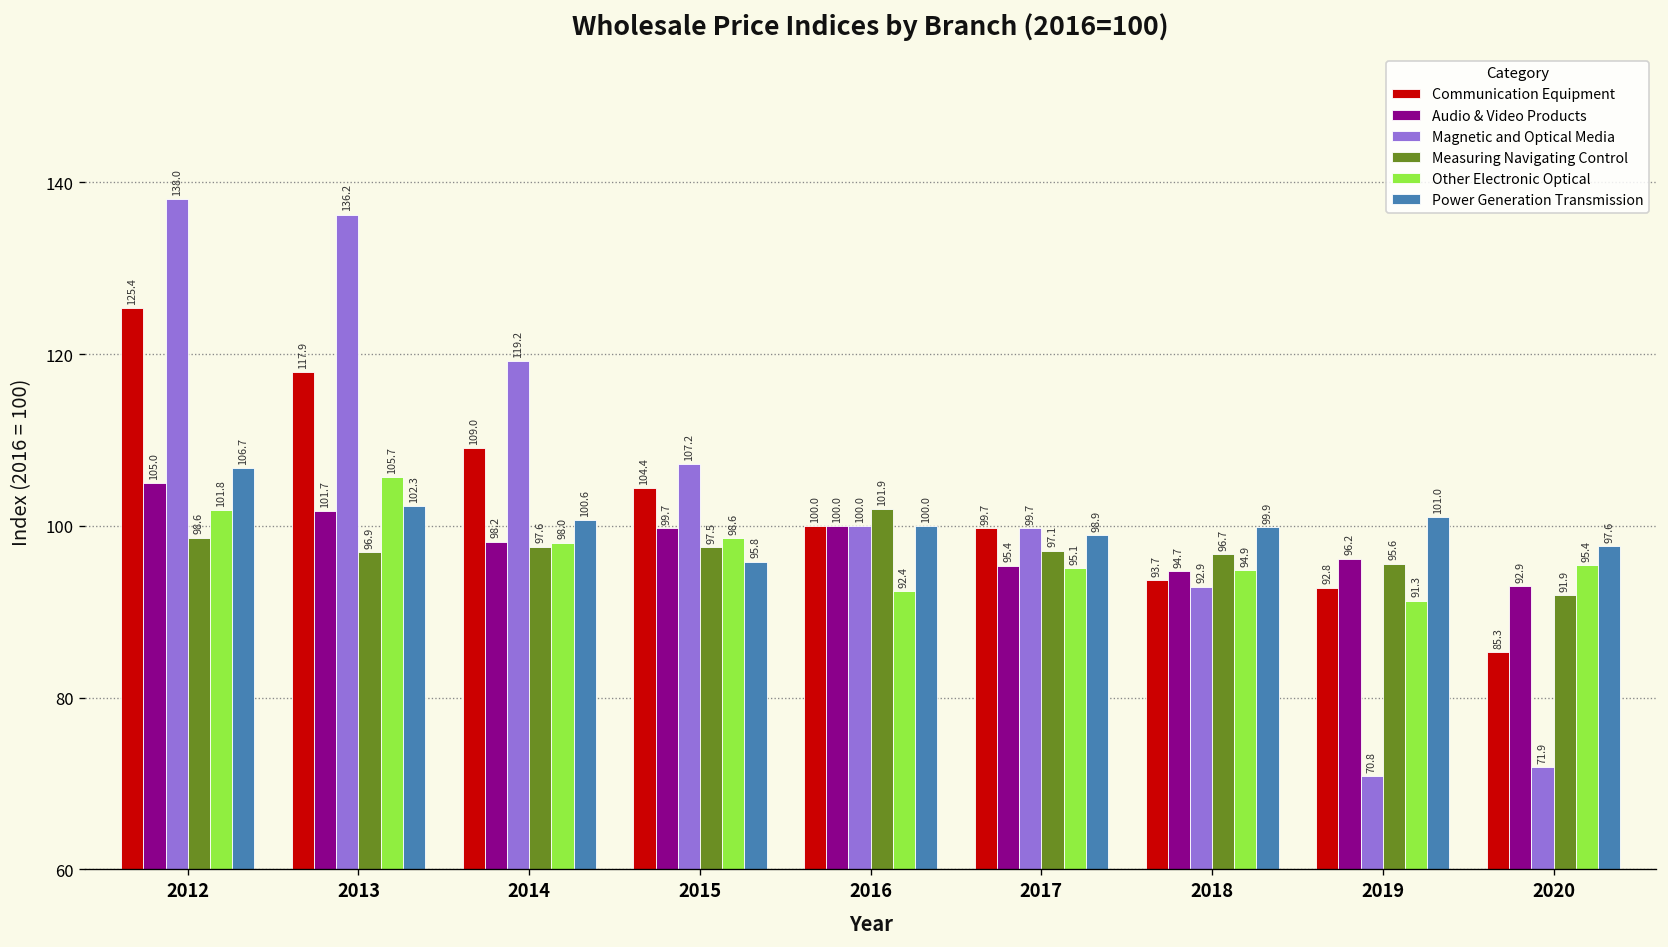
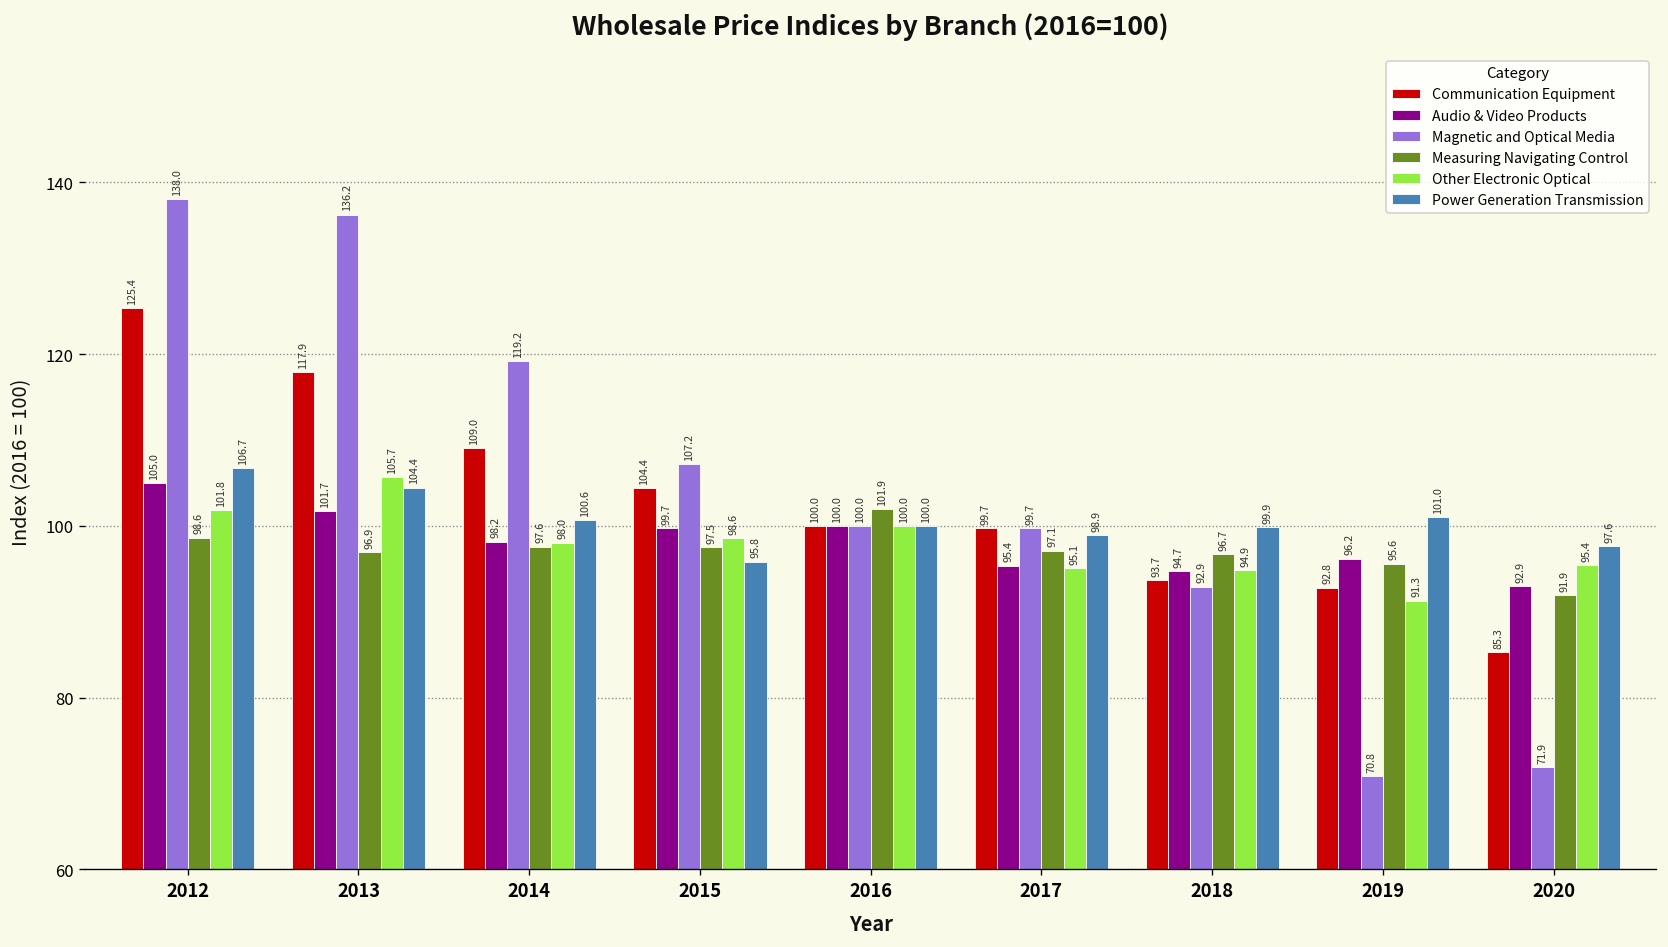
Power Generation Transmission, 2013: 102.3 -> 104.4
Other Electronic Optical, 2016: 92.4 -> 100.0
